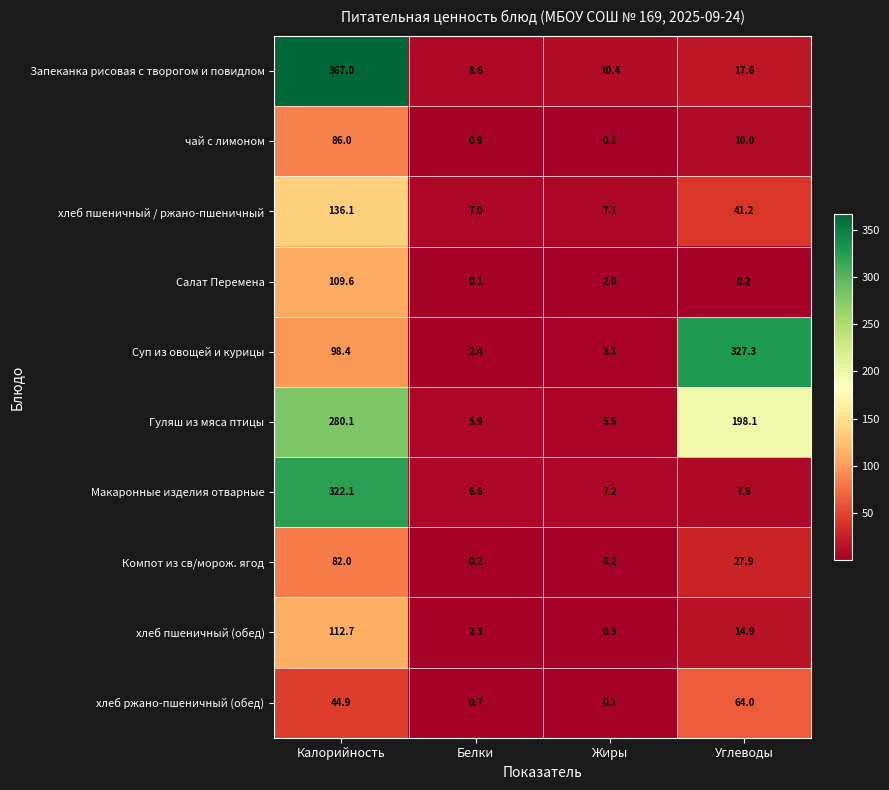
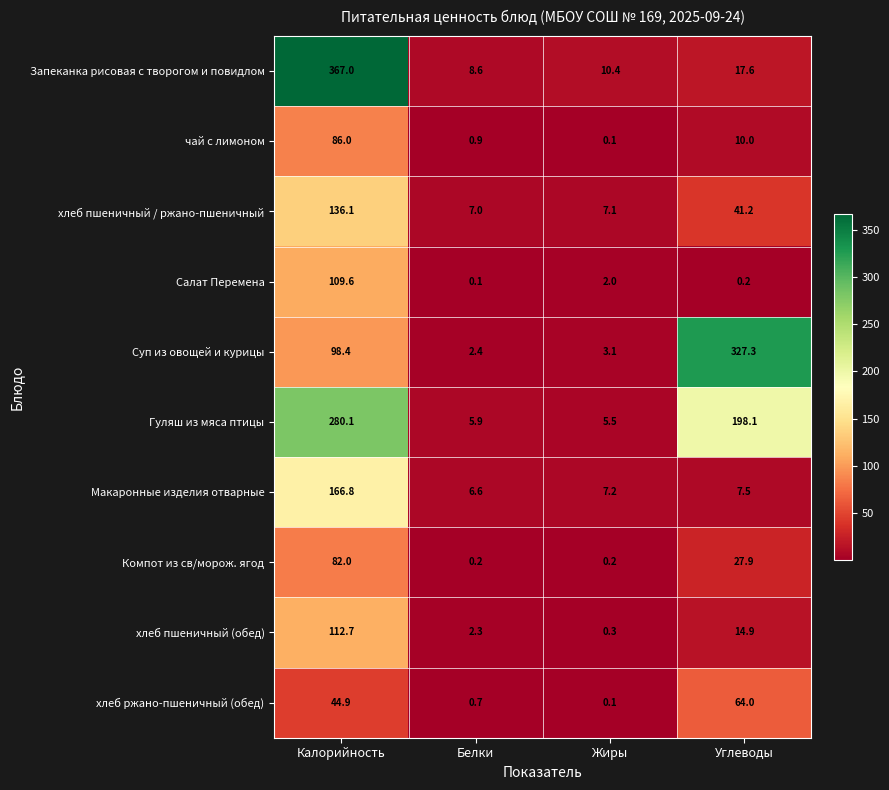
Макаронные изделия отварные, Калорийность: 322.1 -> 166.8
